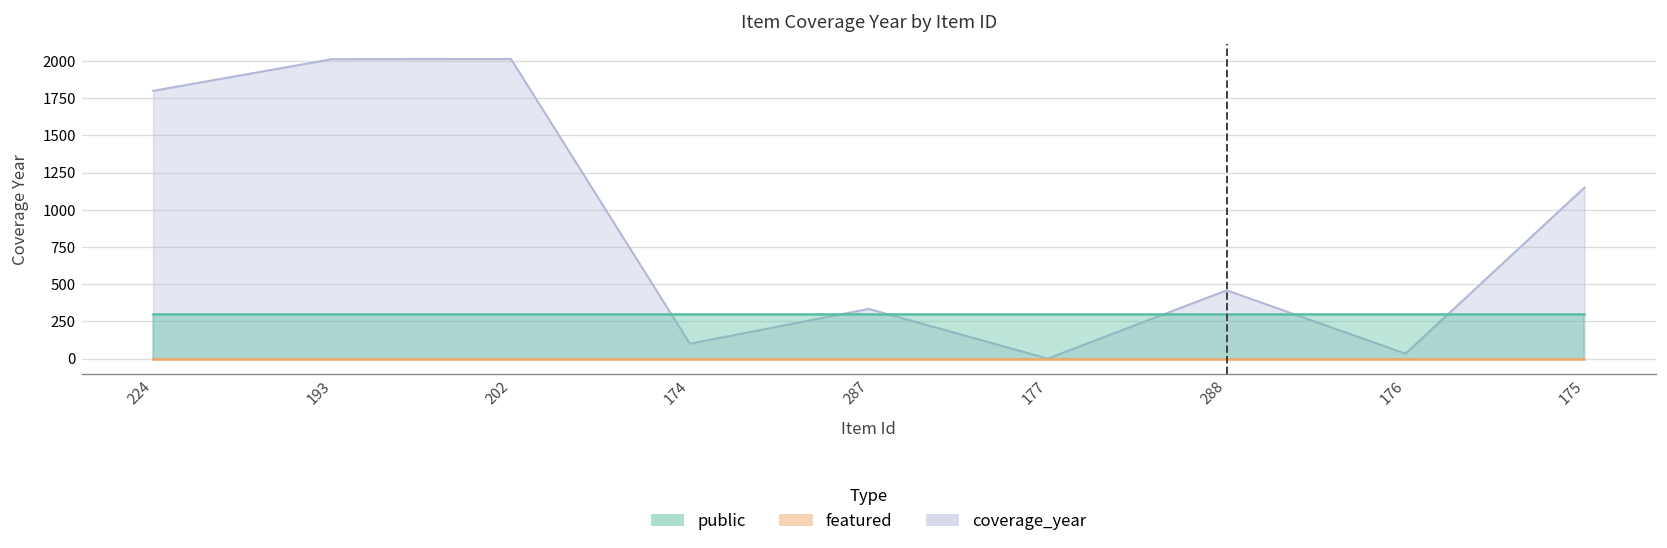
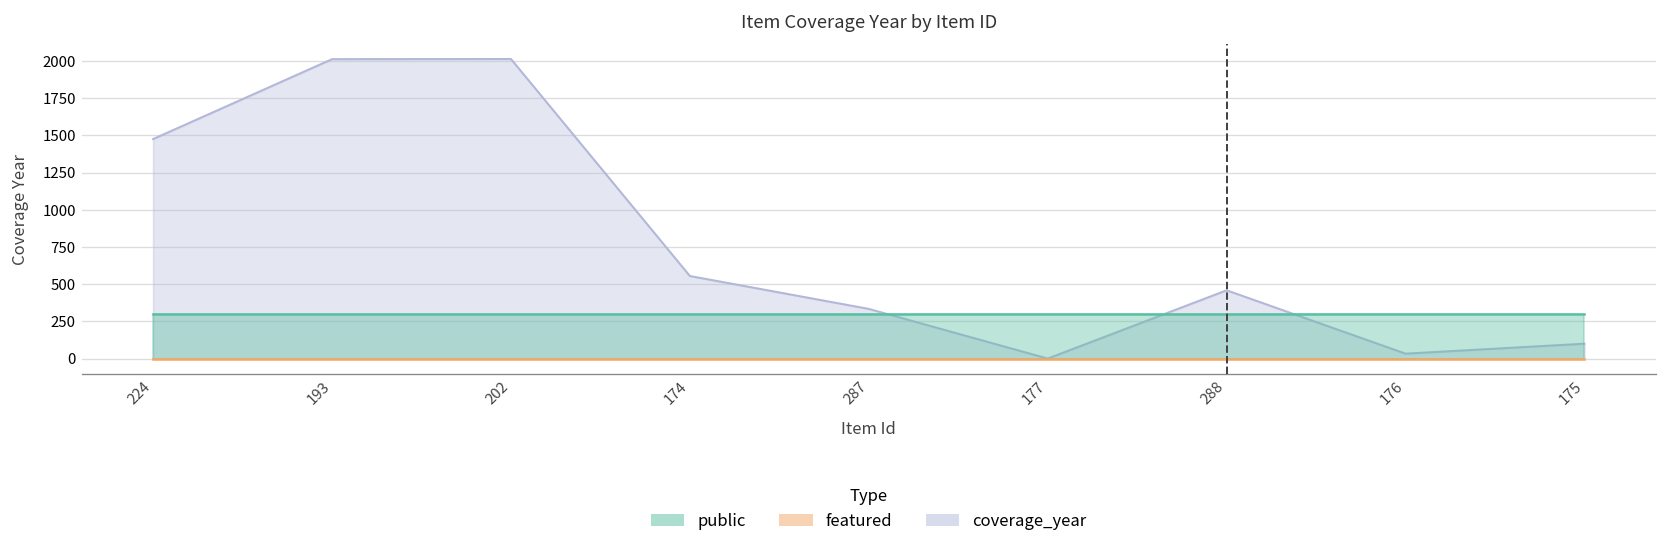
coverage_year, 224: 1800 -> 1480
coverage_year, 174: 100 -> 560
coverage_year, 175: 1150 -> 100
